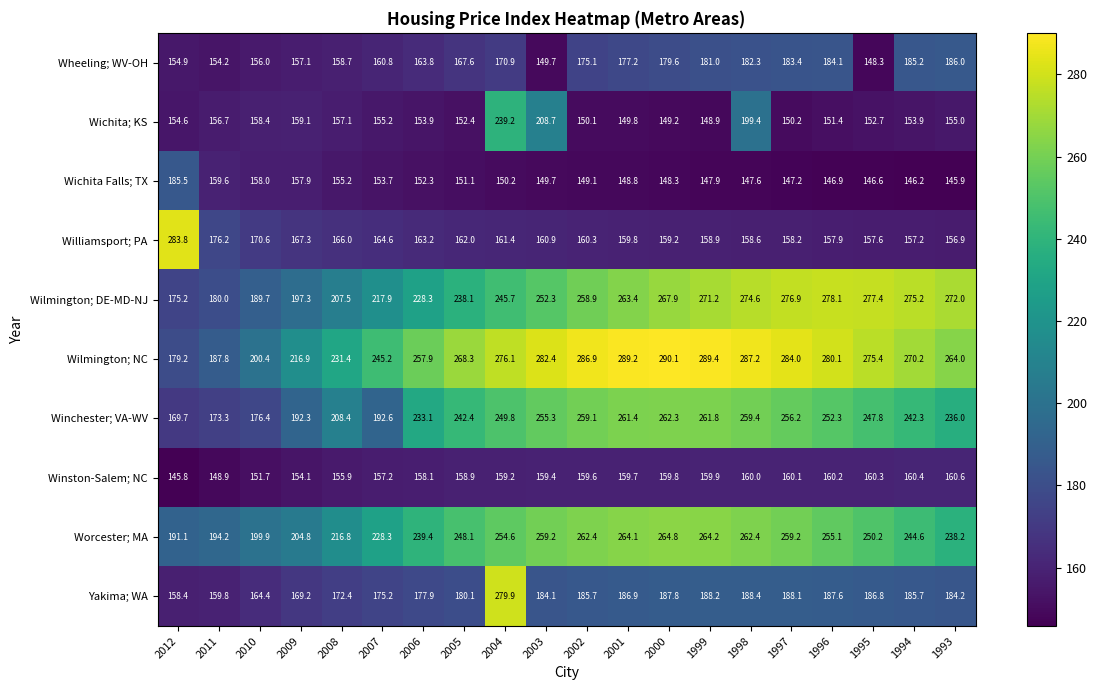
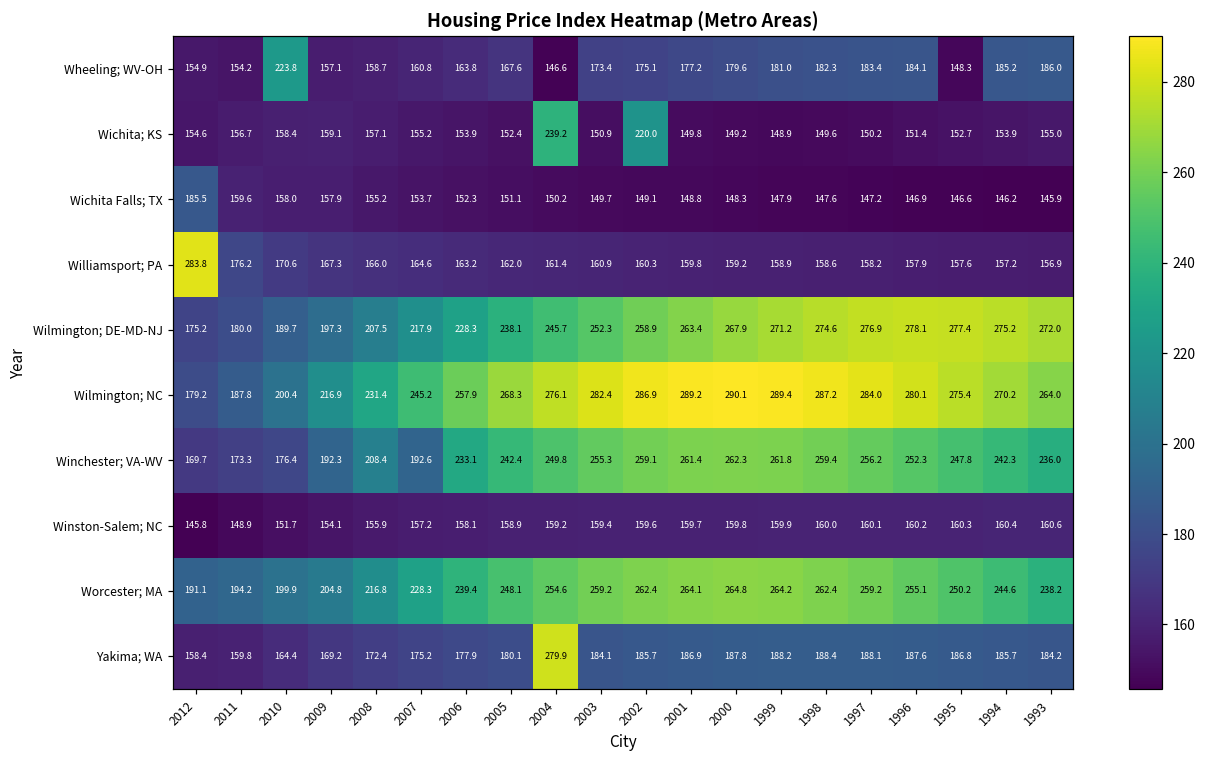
Wheeling; WV-OH, 2010: 156.0 -> 223.8
Wheeling; WV-OH, 2004: 170.9 -> 146.6
Wheeling; WV-OH, 2003: 149.7 -> 173.4
Wichita; KS, 2003: 208.7 -> 150.9
Wichita; KS, 2002: 150.1 -> 220.0
Wichita; KS, 1998: 199.4 -> 149.6
